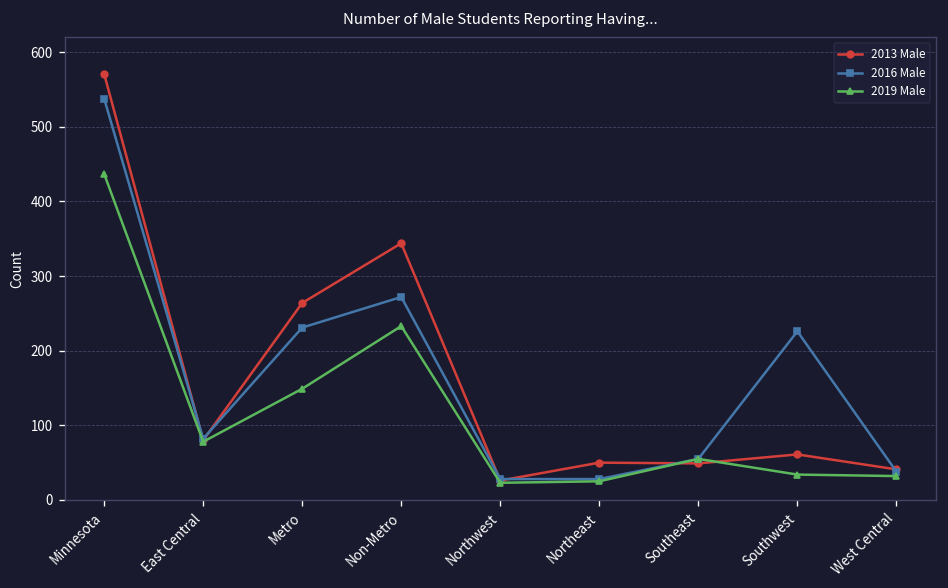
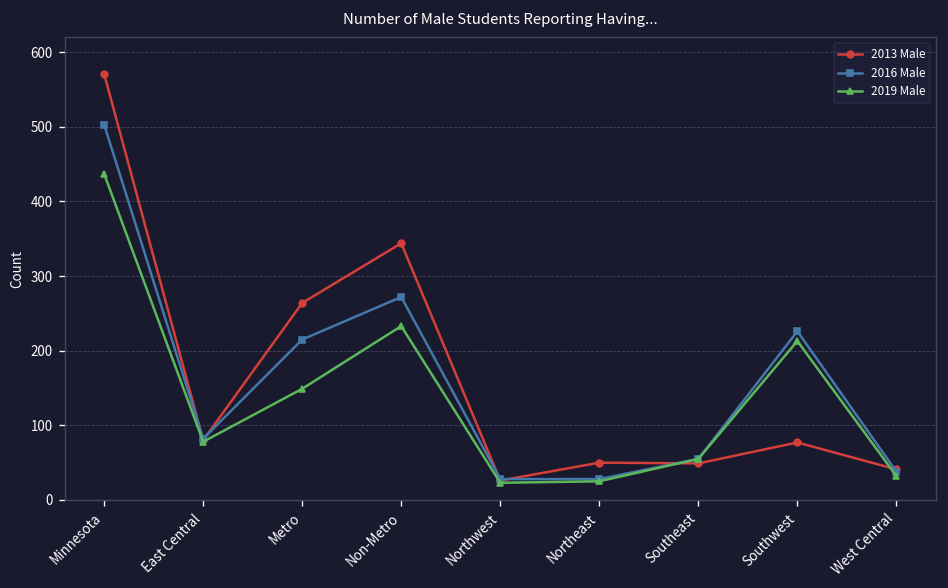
2016 Male, Minnesota: 540 -> 500
2016 Male, Metro: 230 -> 220
2013 Male, Southwest: 60 -> 80
2019 Male, Southwest: 30 -> 210
